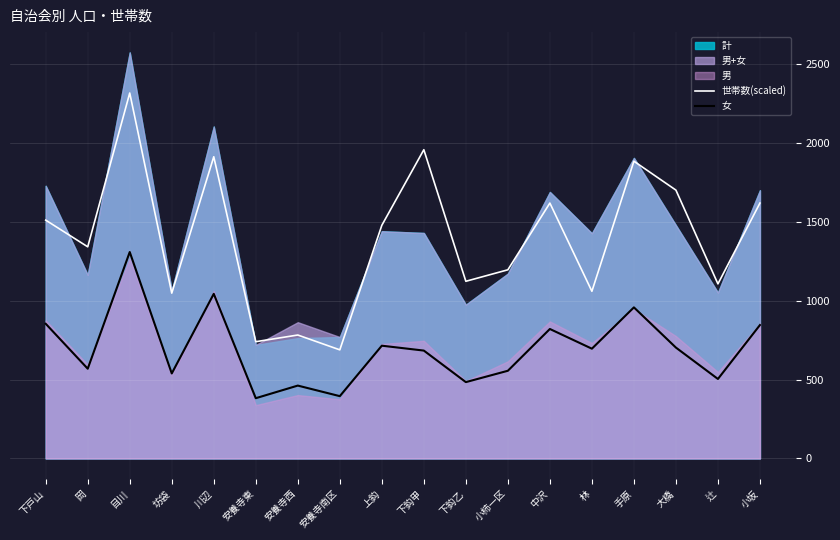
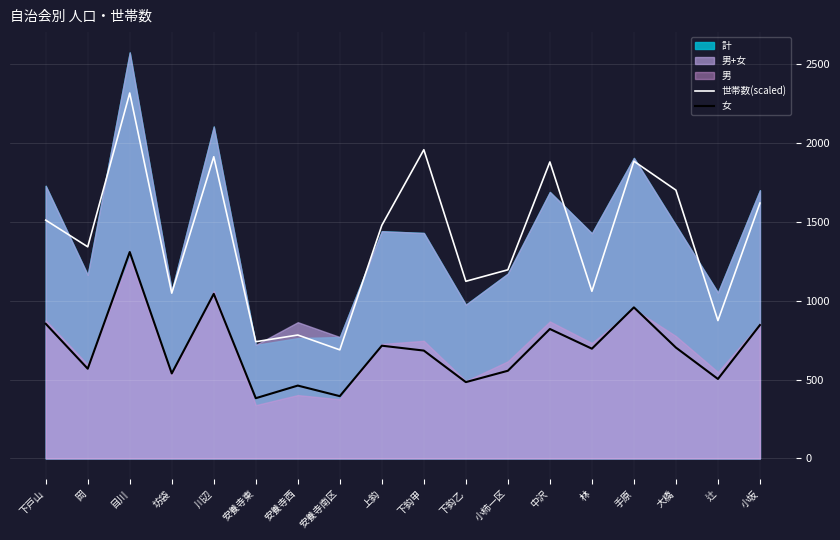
世帯数(scaled), 中沢: 1620 -> 1880
世帯数(scaled), 辻: 1110 -> 870
